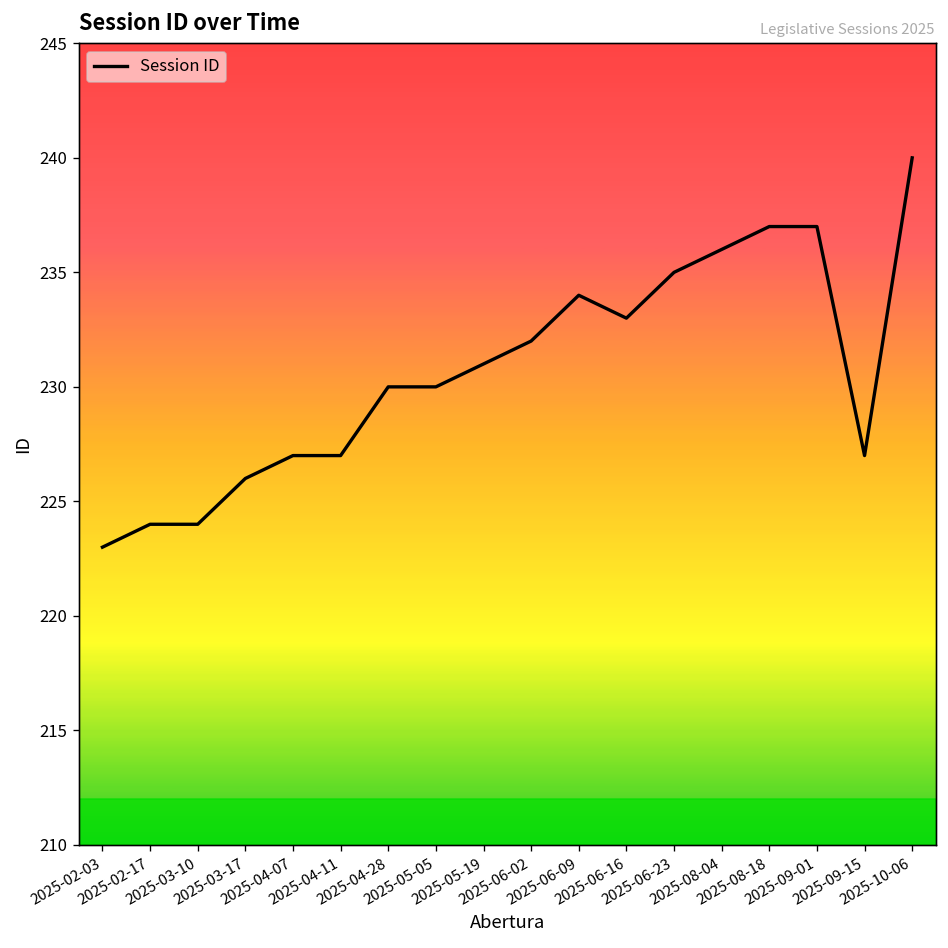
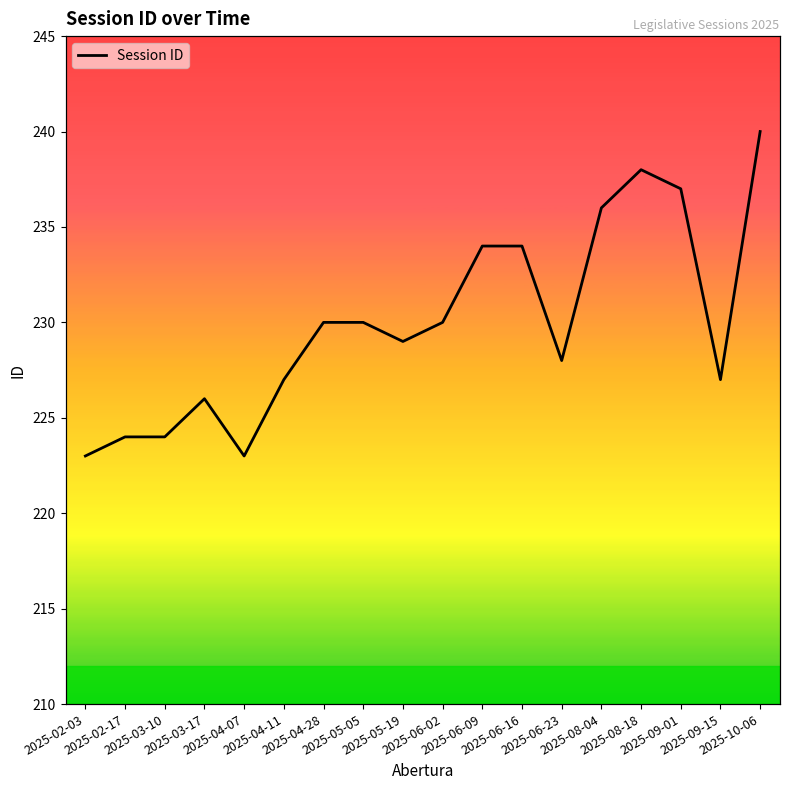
2025-04-07: 227 -> 223
2025-05-19: 231 -> 229
2025-06-02: 232 -> 230
2025-06-16: 233 -> 234
2025-06-23: 235 -> 228
2025-08-18: 237 -> 238
